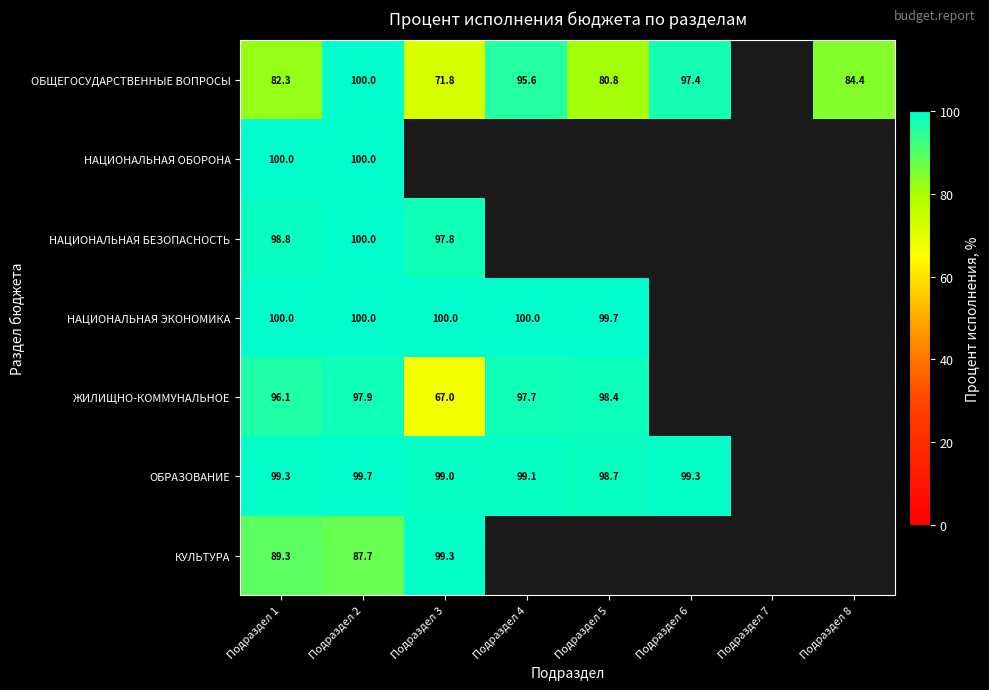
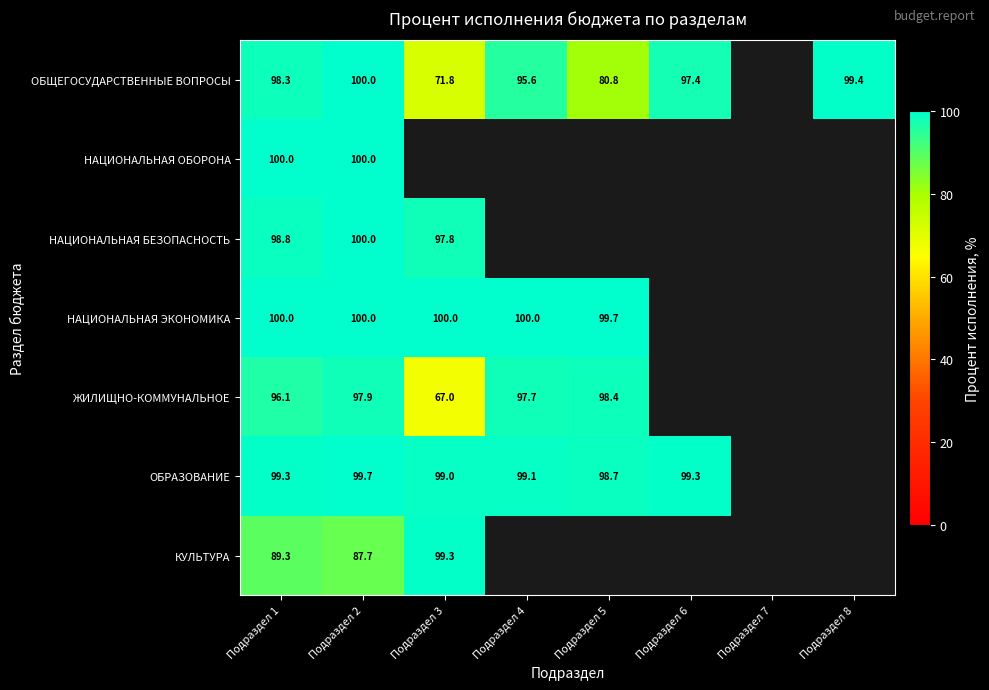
ОБЩЕГОСУДАРСТВЕННЫЕ ВОПРОСЫ, Подраздел 1: 82.3 -> 98.3
ОБЩЕГОСУДАРСТВЕННЫЕ ВОПРОСЫ, Подраздел 8: 84.4 -> 99.4
